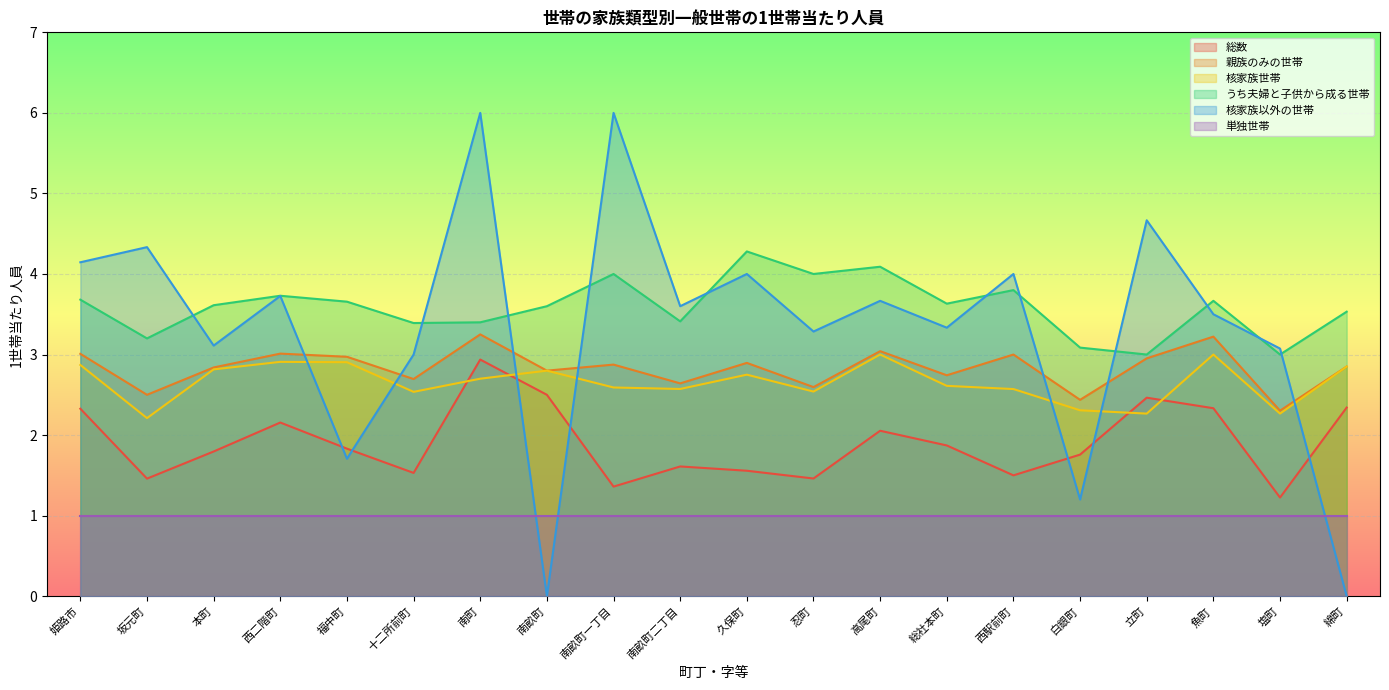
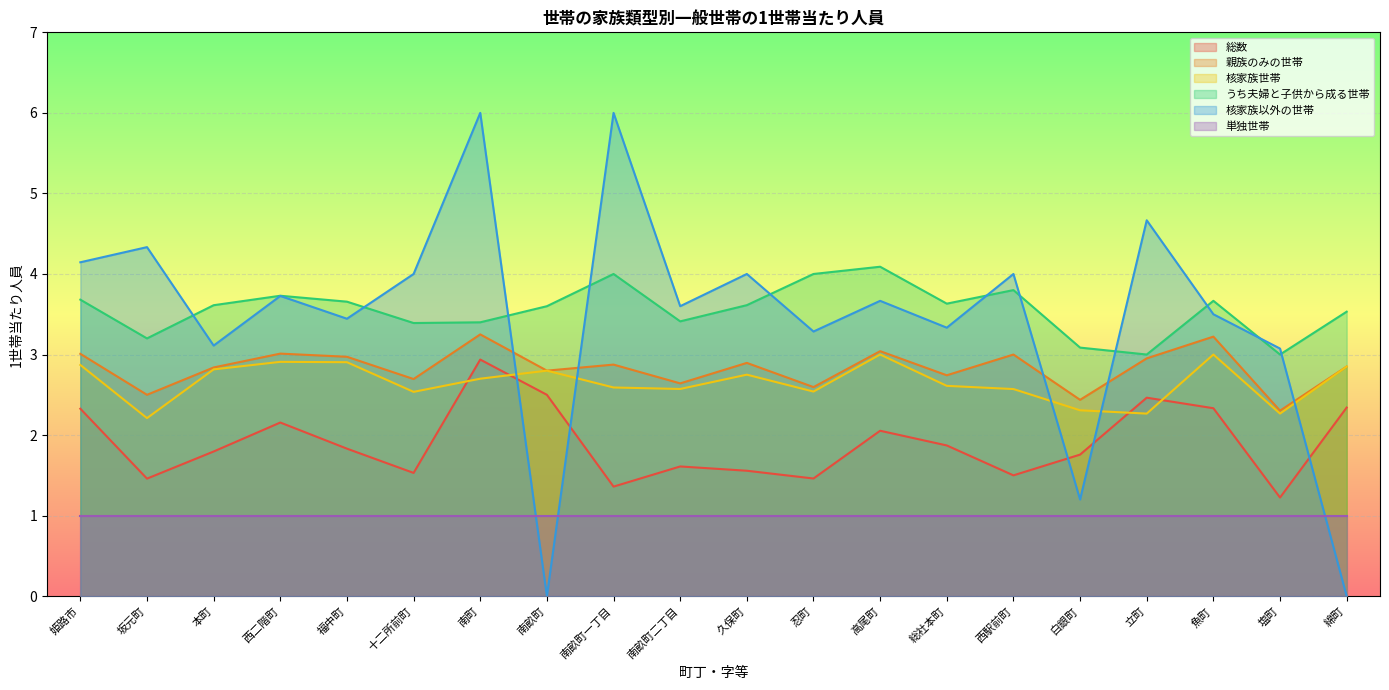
核家族以外の世帯, 福中町: 1.7 -> 3.4
核家族以外の世帯, 十二所前町: 3 -> 4
うち夫婦と子供から成る世帯, 久保町: 4.3 -> 3.6
